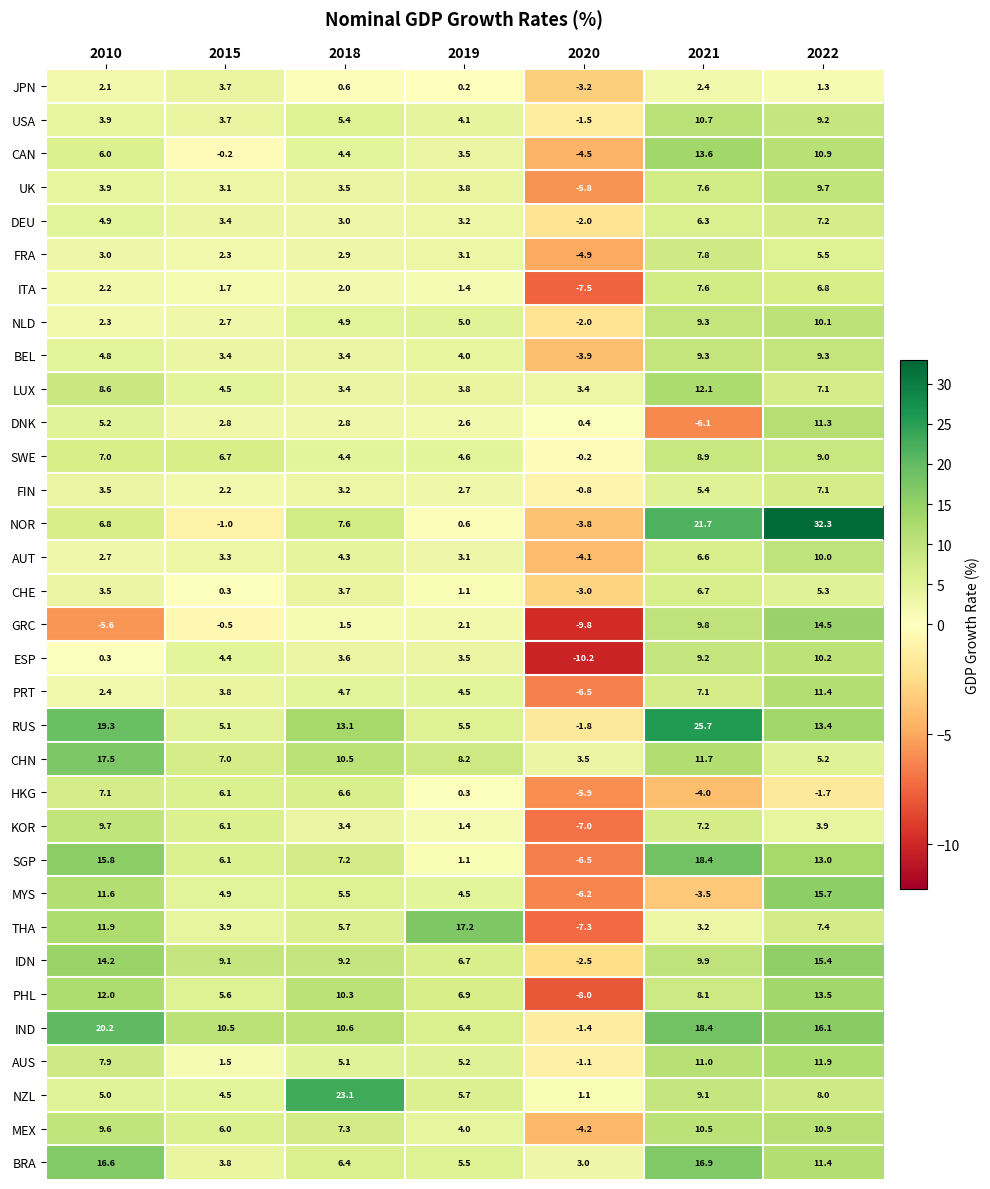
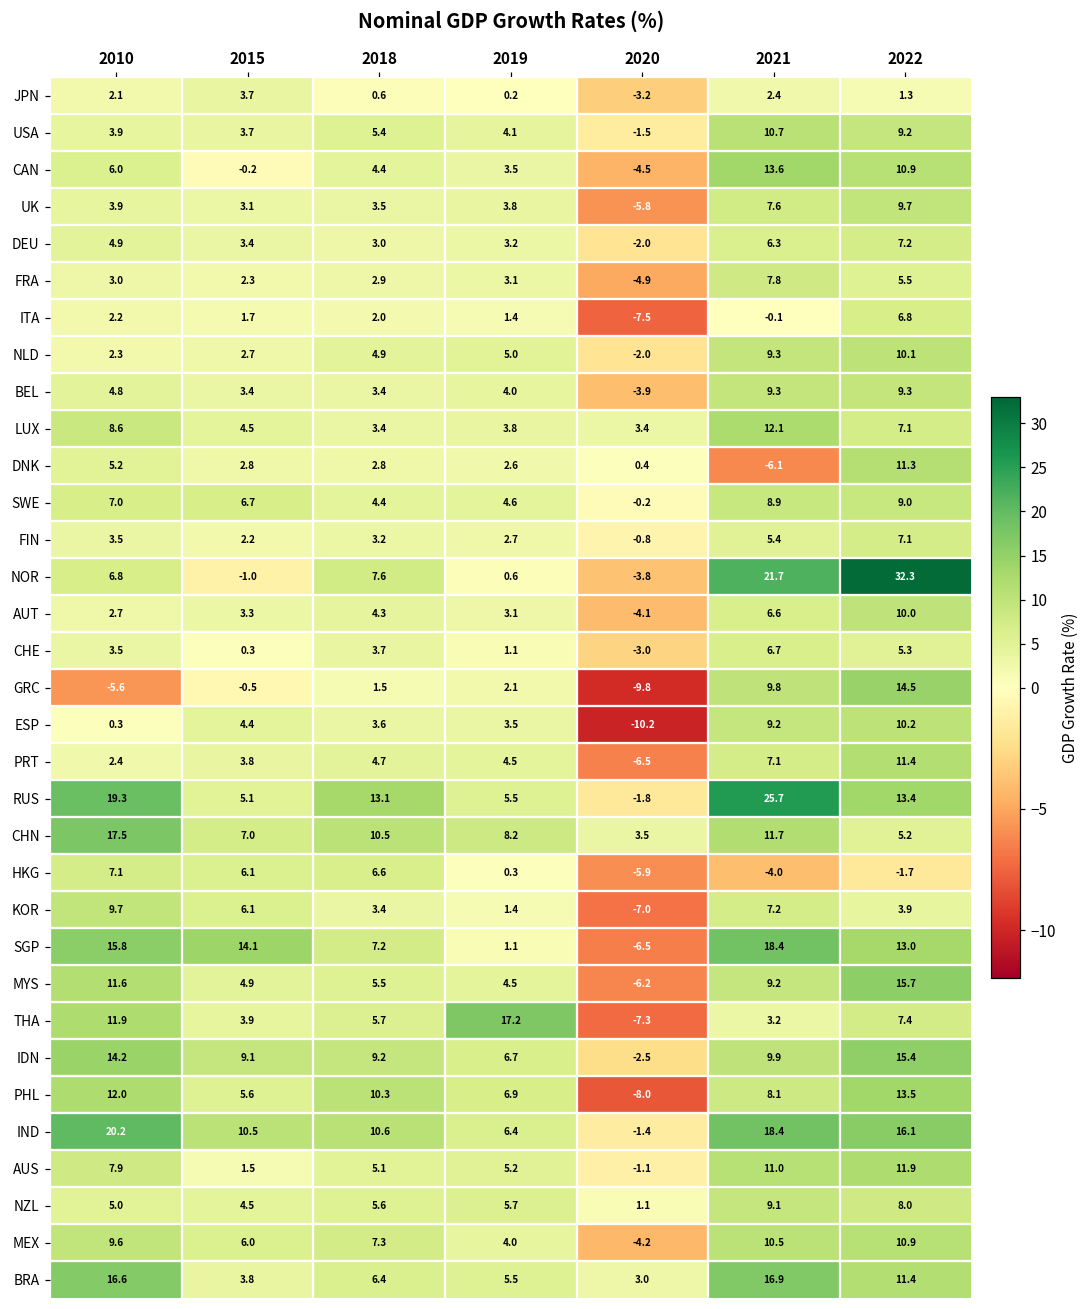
ITA, 2021: 7.6 -> -0.1
SGP, 2015: 6.1 -> 14.1
MYS, 2021: -3.5 -> 9.2
NZL, 2018: 23.1 -> 5.6
